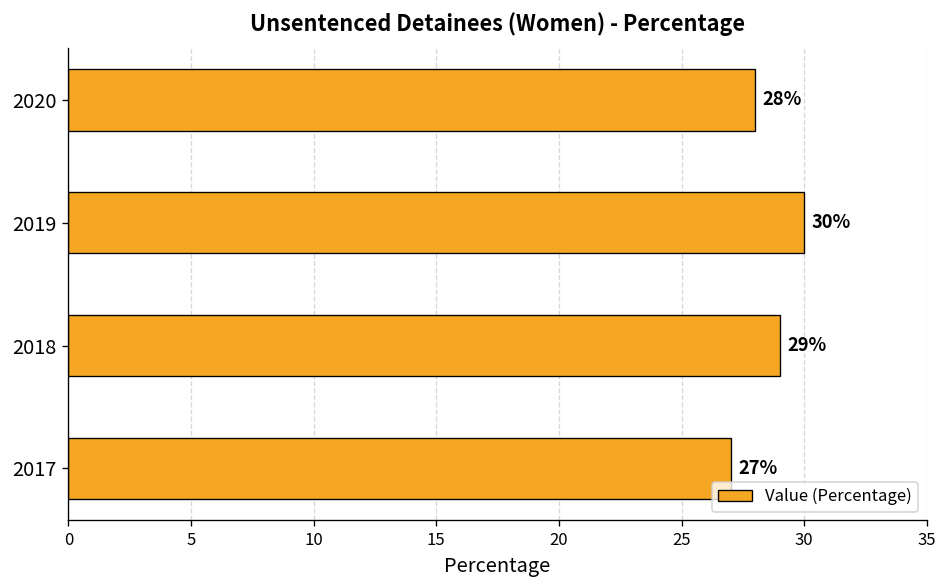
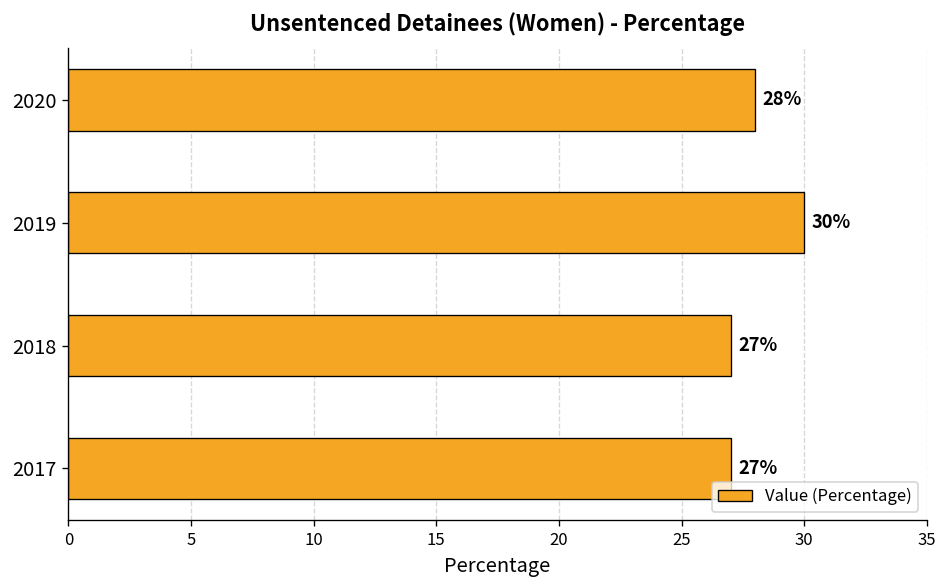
2018: 29% -> 27%
